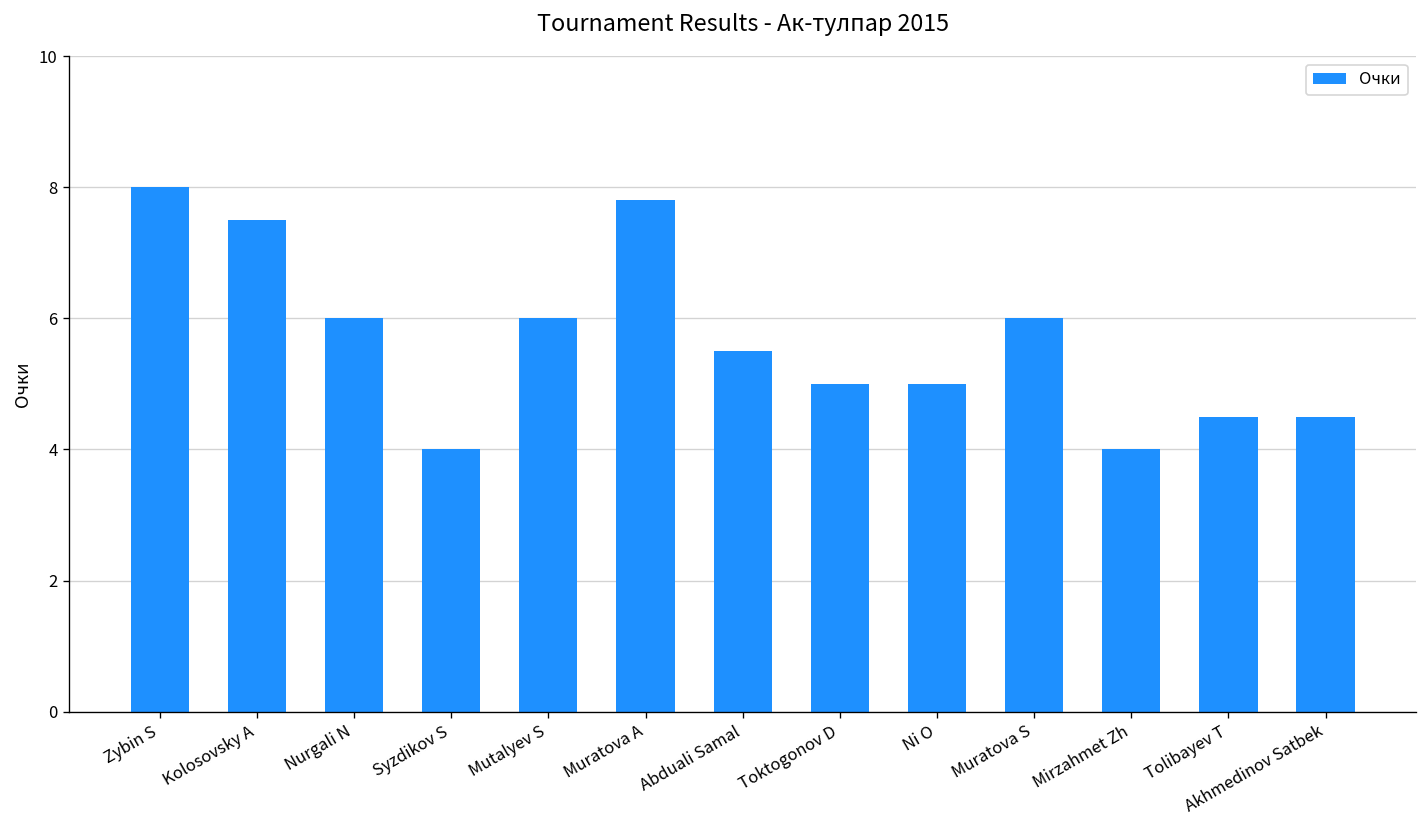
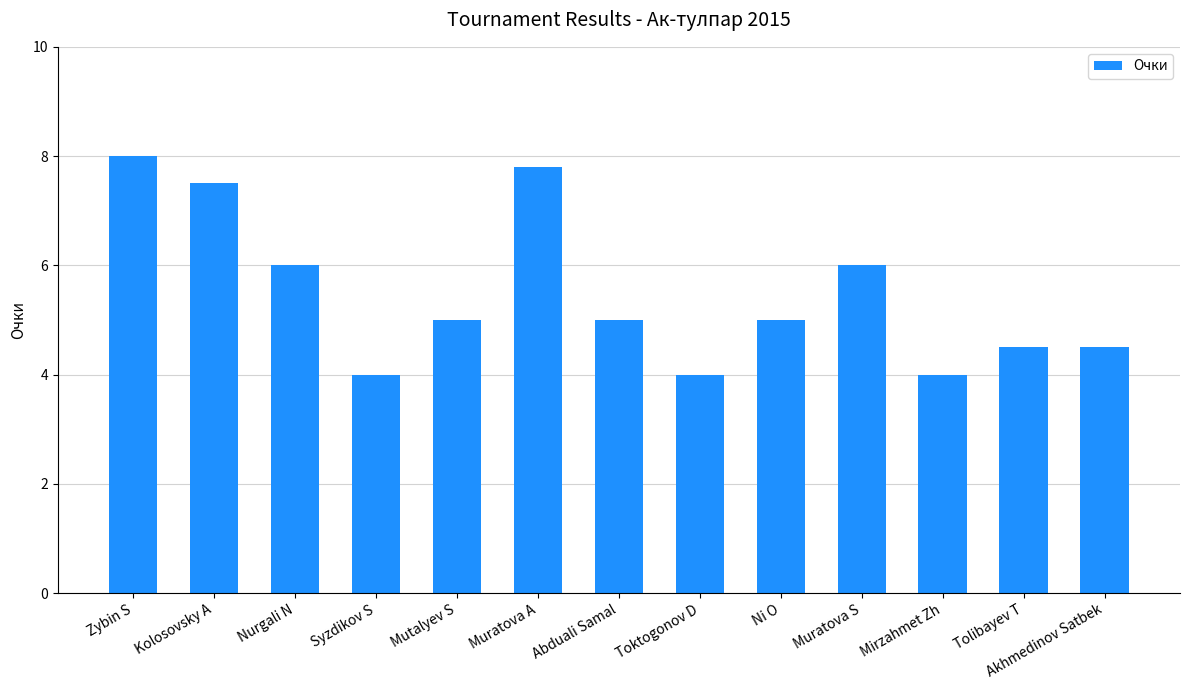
Mutalyev S: 6 -> 5
Abduali Samal: 5.5 -> 5.0
Toktogonov D: 5 -> 4
